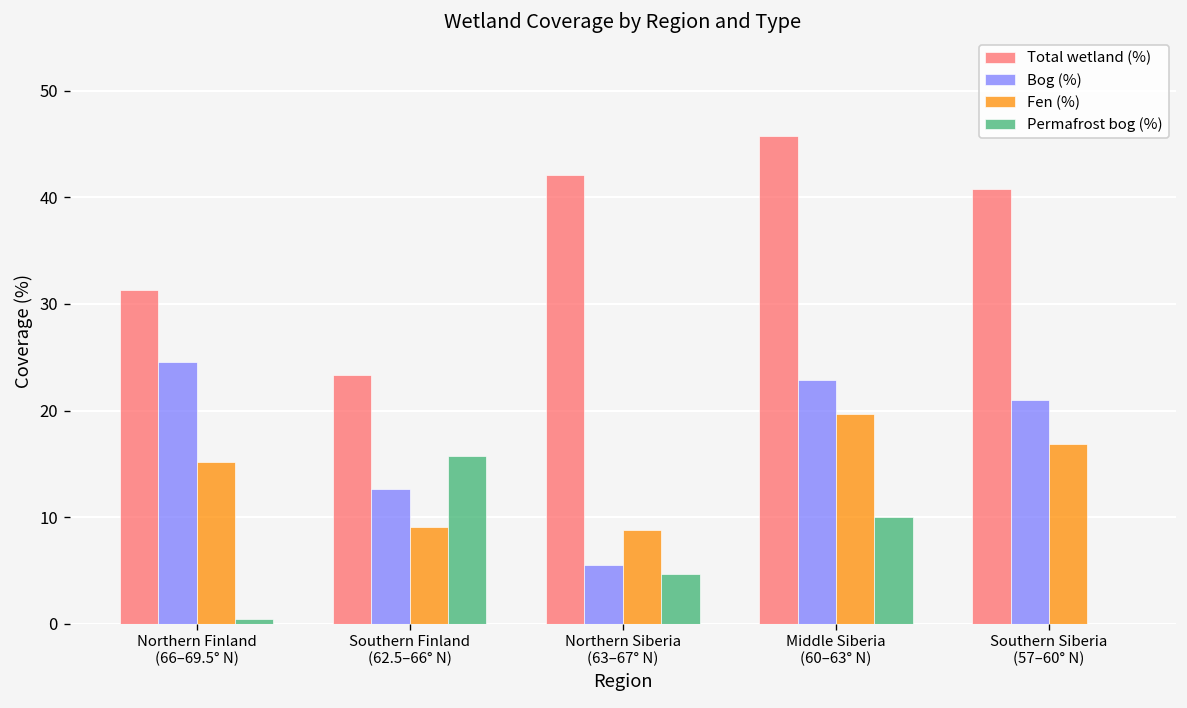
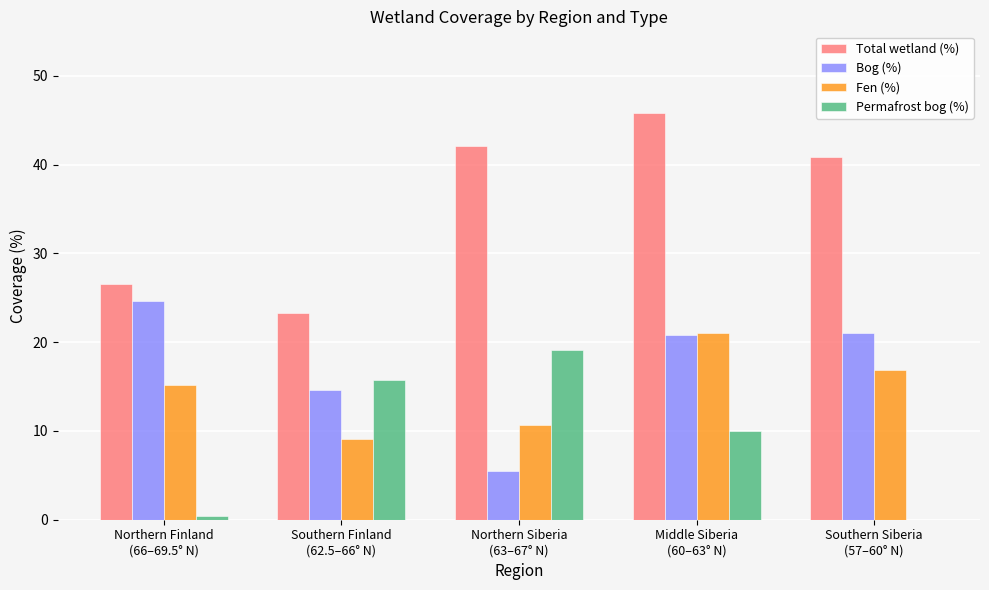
Total wetland (%), Northern Finland (66–69.5° N): 31 -> 27
Bog (%), Southern Finland (62.5–66° N): 13 -> 15
Fen (%), Northern Siberia (63–67° N): 9 -> 11
Permafrost bog (%), Northern Siberia (63–67° N): 5 -> 19
Bog (%), Middle Siberia (60–63° N): 23 -> 21
Fen (%), Middle Siberia (60–63° N): 20 -> 21
